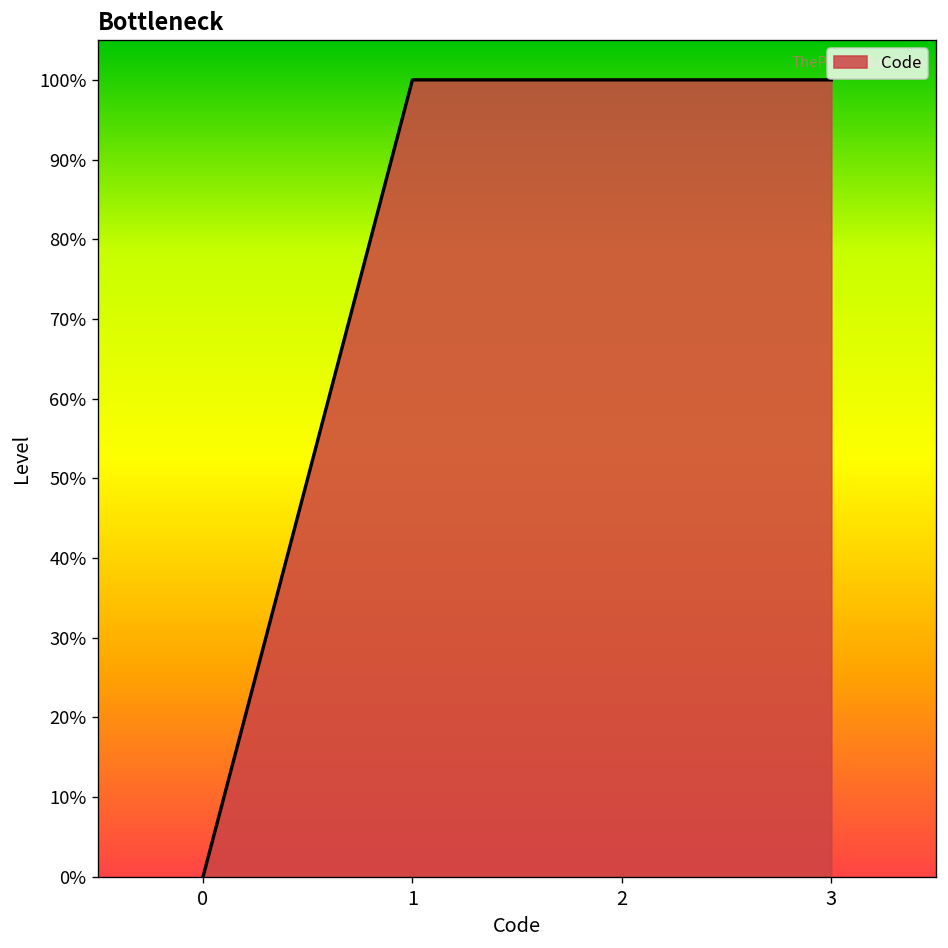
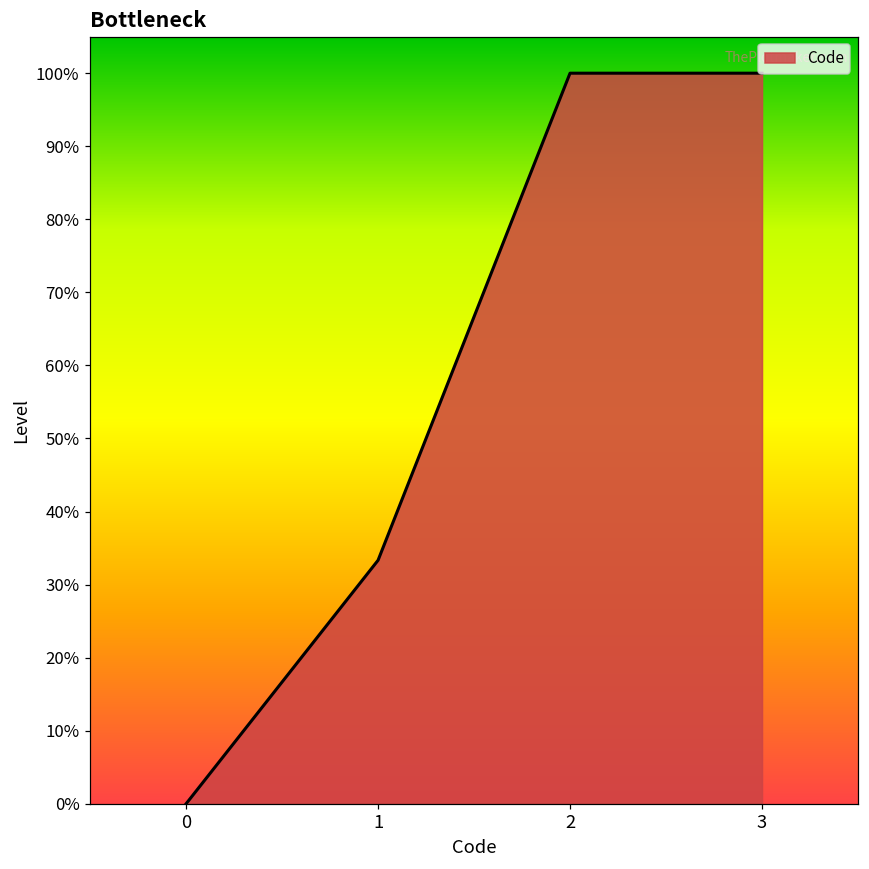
1: 100% -> 33%
